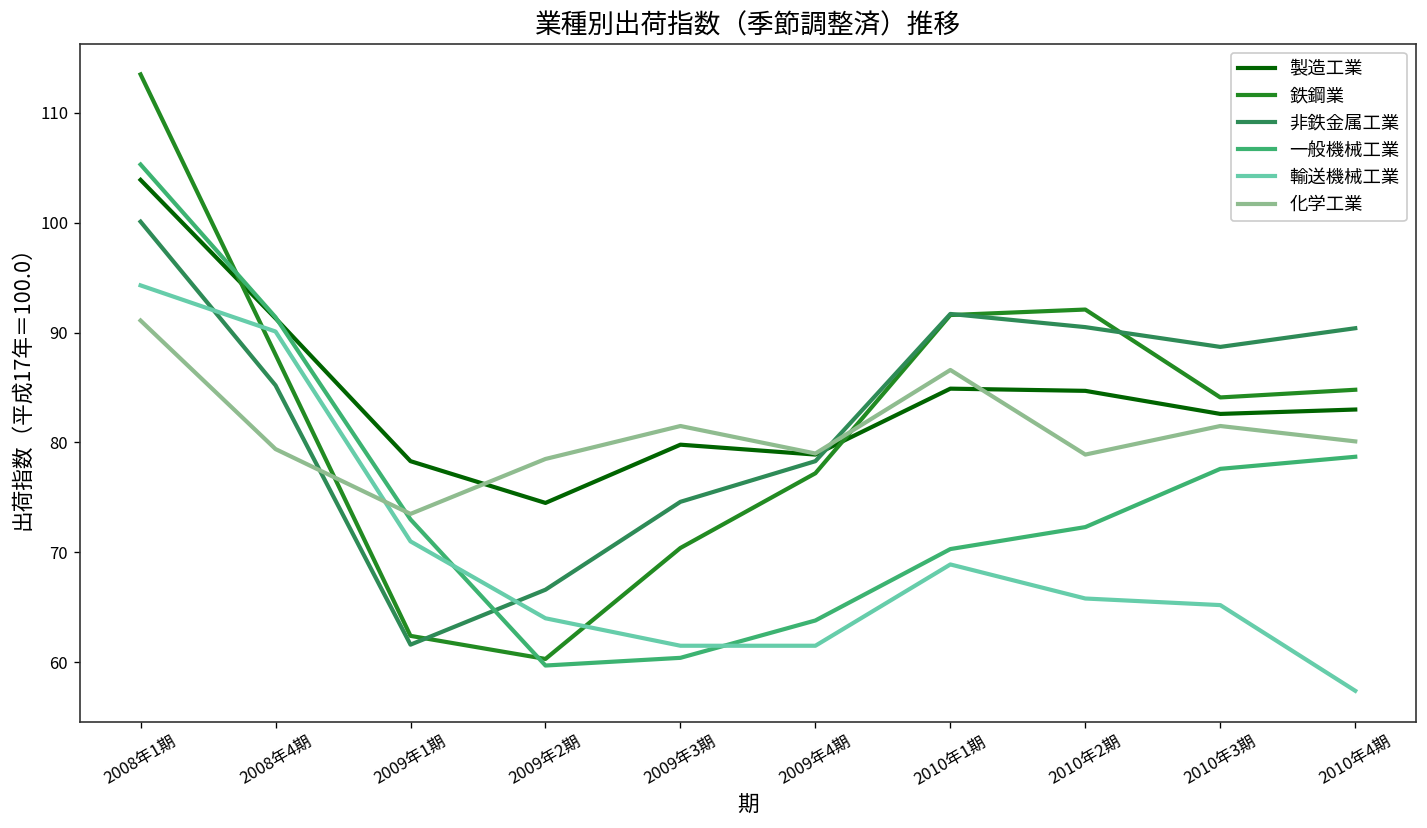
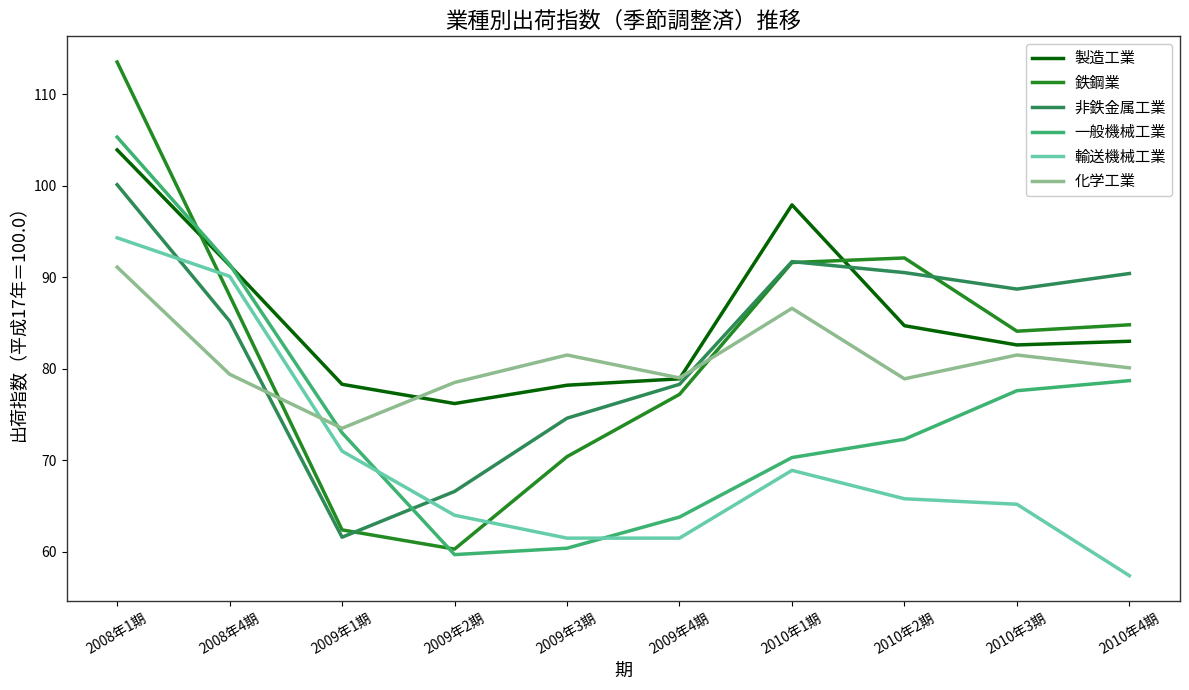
製造工業, 2009年2期: 75 -> 76
製造工業, 2009年3期: 80 -> 78
製造工業, 2010年1期: 85 -> 98
